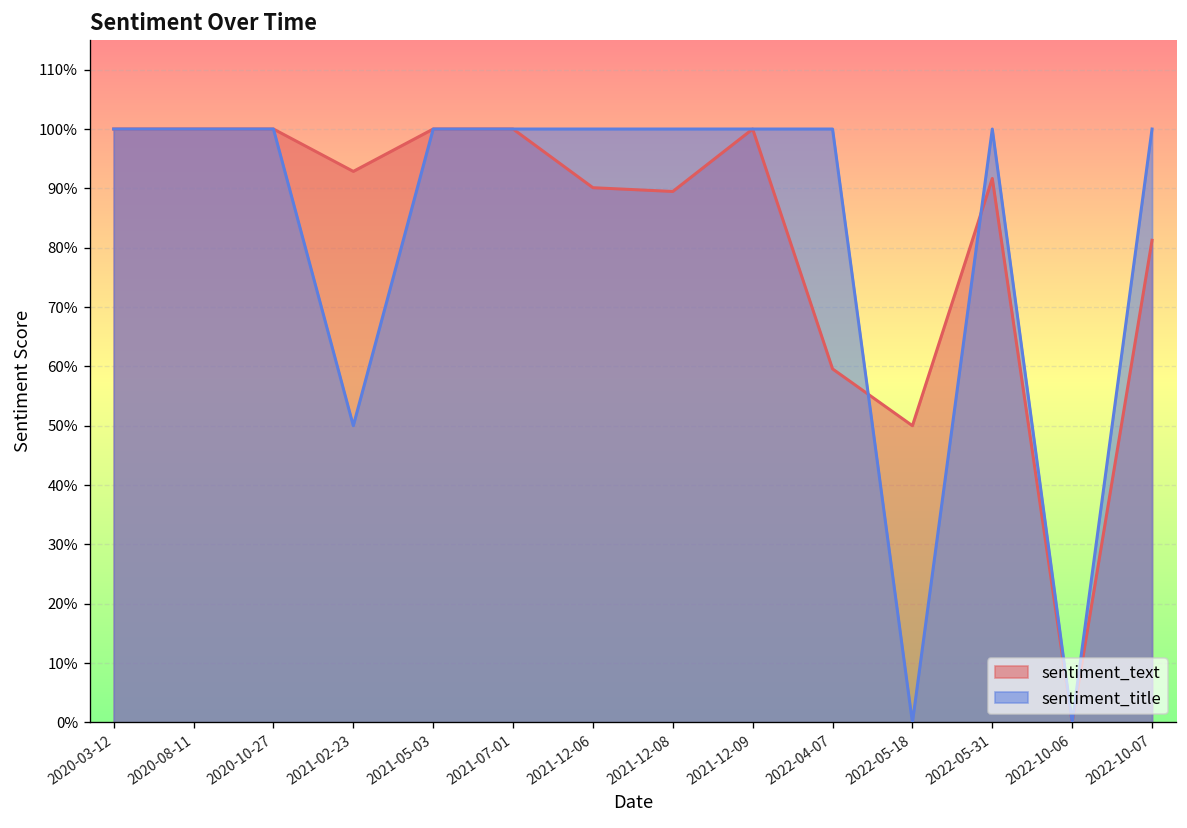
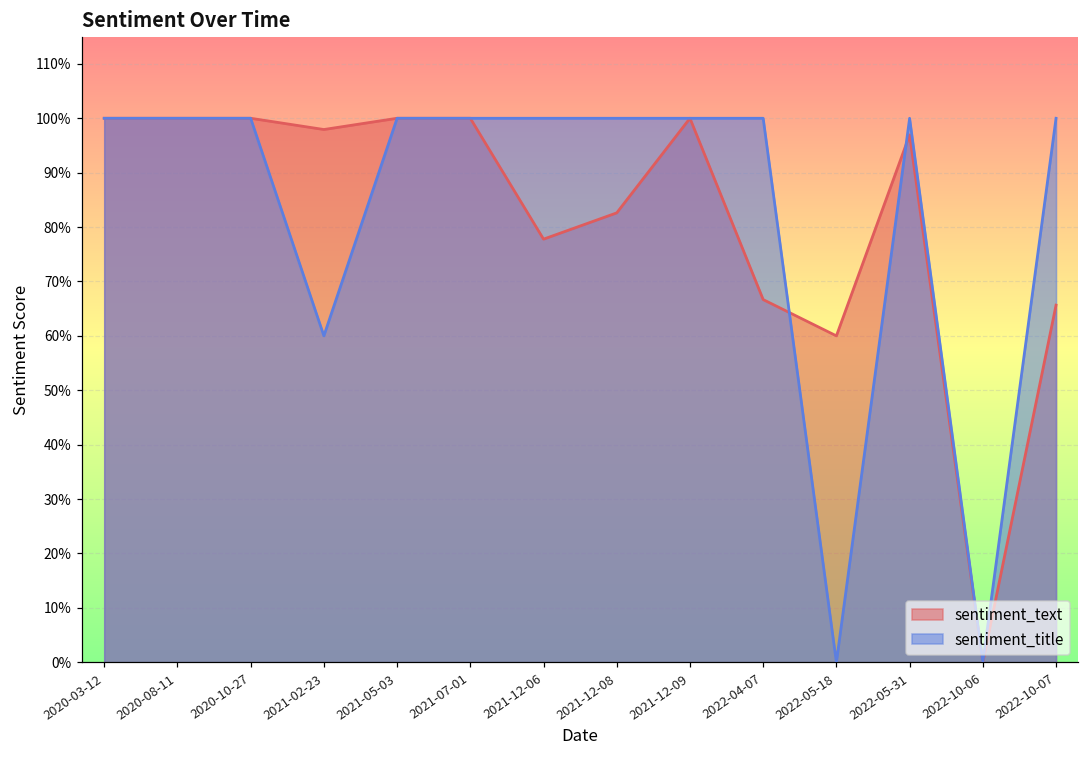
sentiment_text, 2021-02-23: 93% -> 98%
sentiment_title, 2021-02-23: 50% -> 60%
sentiment_text, 2021-12-06: 90% -> 78%
sentiment_text, 2021-12-08: 89% -> 83%
sentiment_text, 2022-04-07: 60% -> 67%
sentiment_text, 2022-05-18: 50% -> 60%
sentiment_text, 2022-05-31: 92% -> 97%
sentiment_text, 2022-10-07: 81% -> 66%
